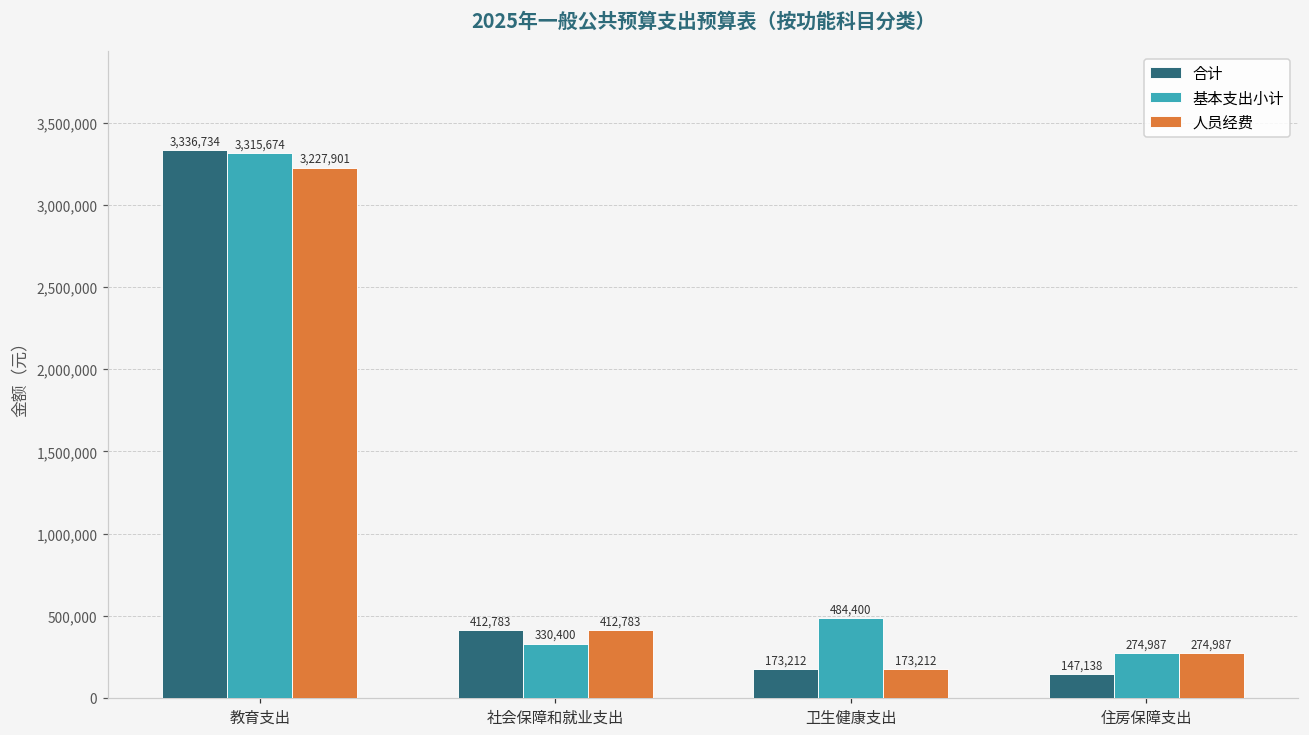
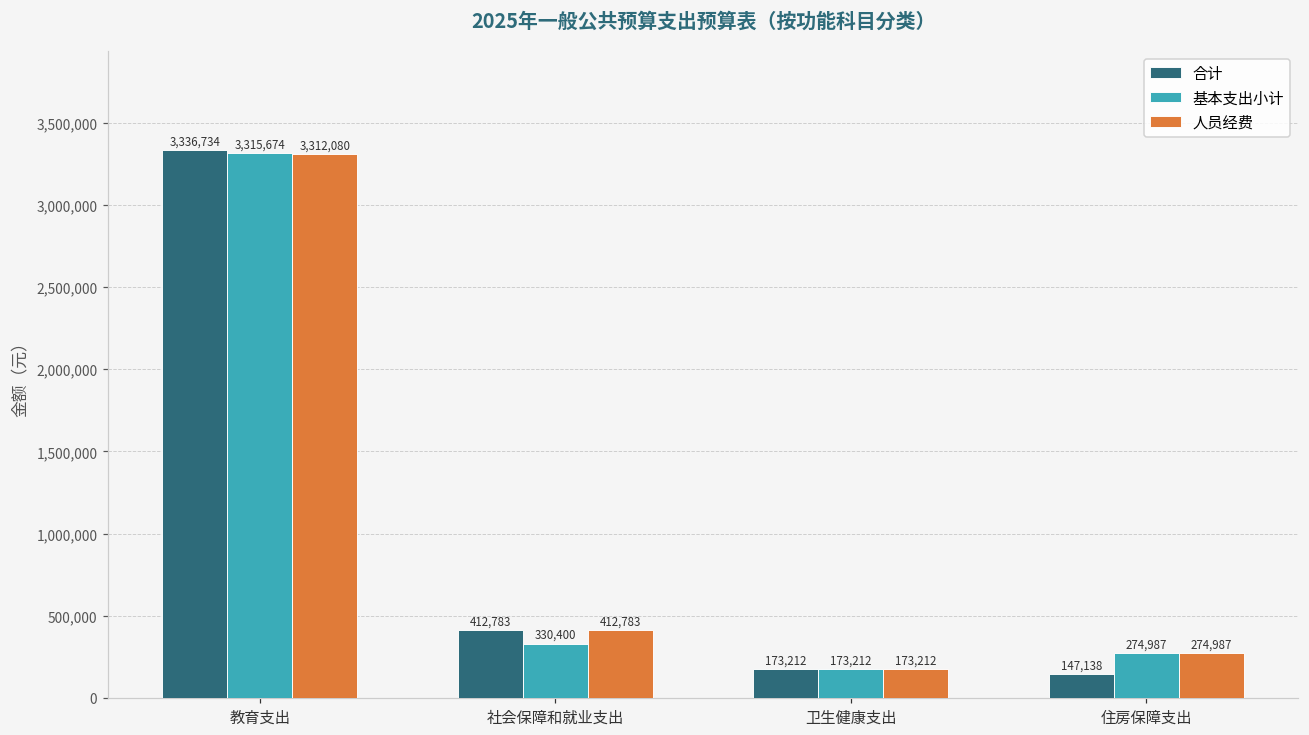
人员经费, 教育支出: 3,227,901 -> 3,312,080
基本支出小计, 卫生健康支出: 484,400 -> 173,212
